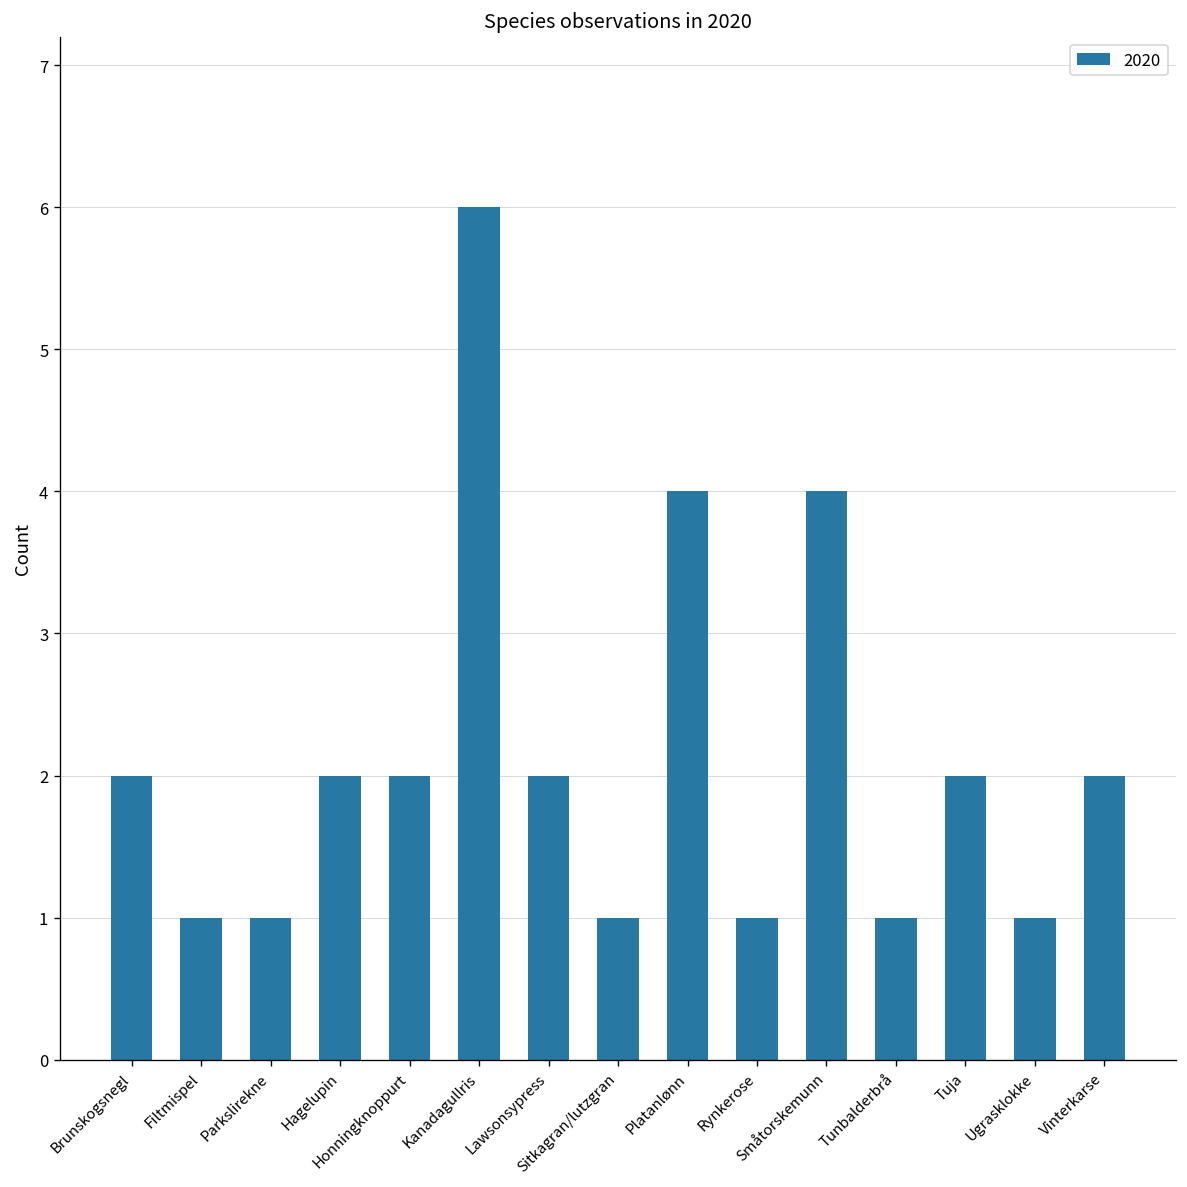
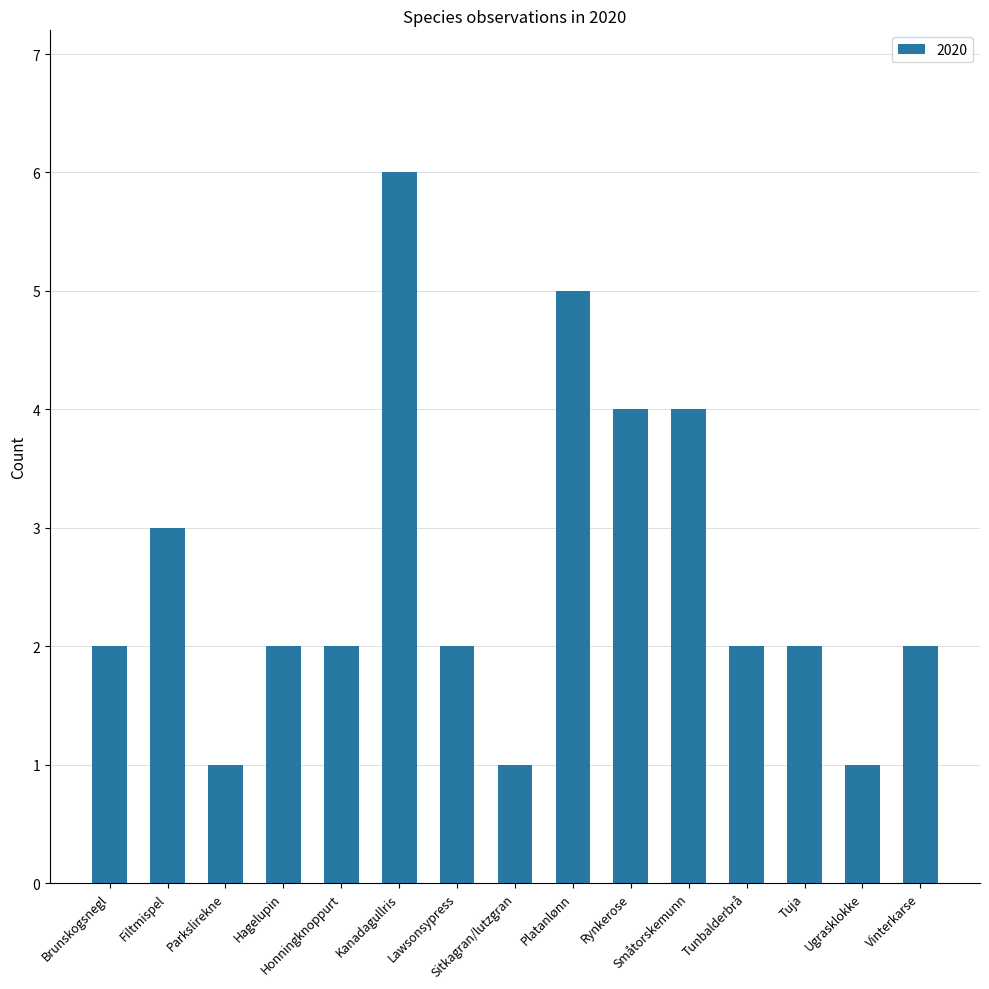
Filtmispel: 1 -> 3
Platanlønn: 4 -> 5
Rynkerose: 1 -> 4
Tunbalderbrå: 1 -> 2
